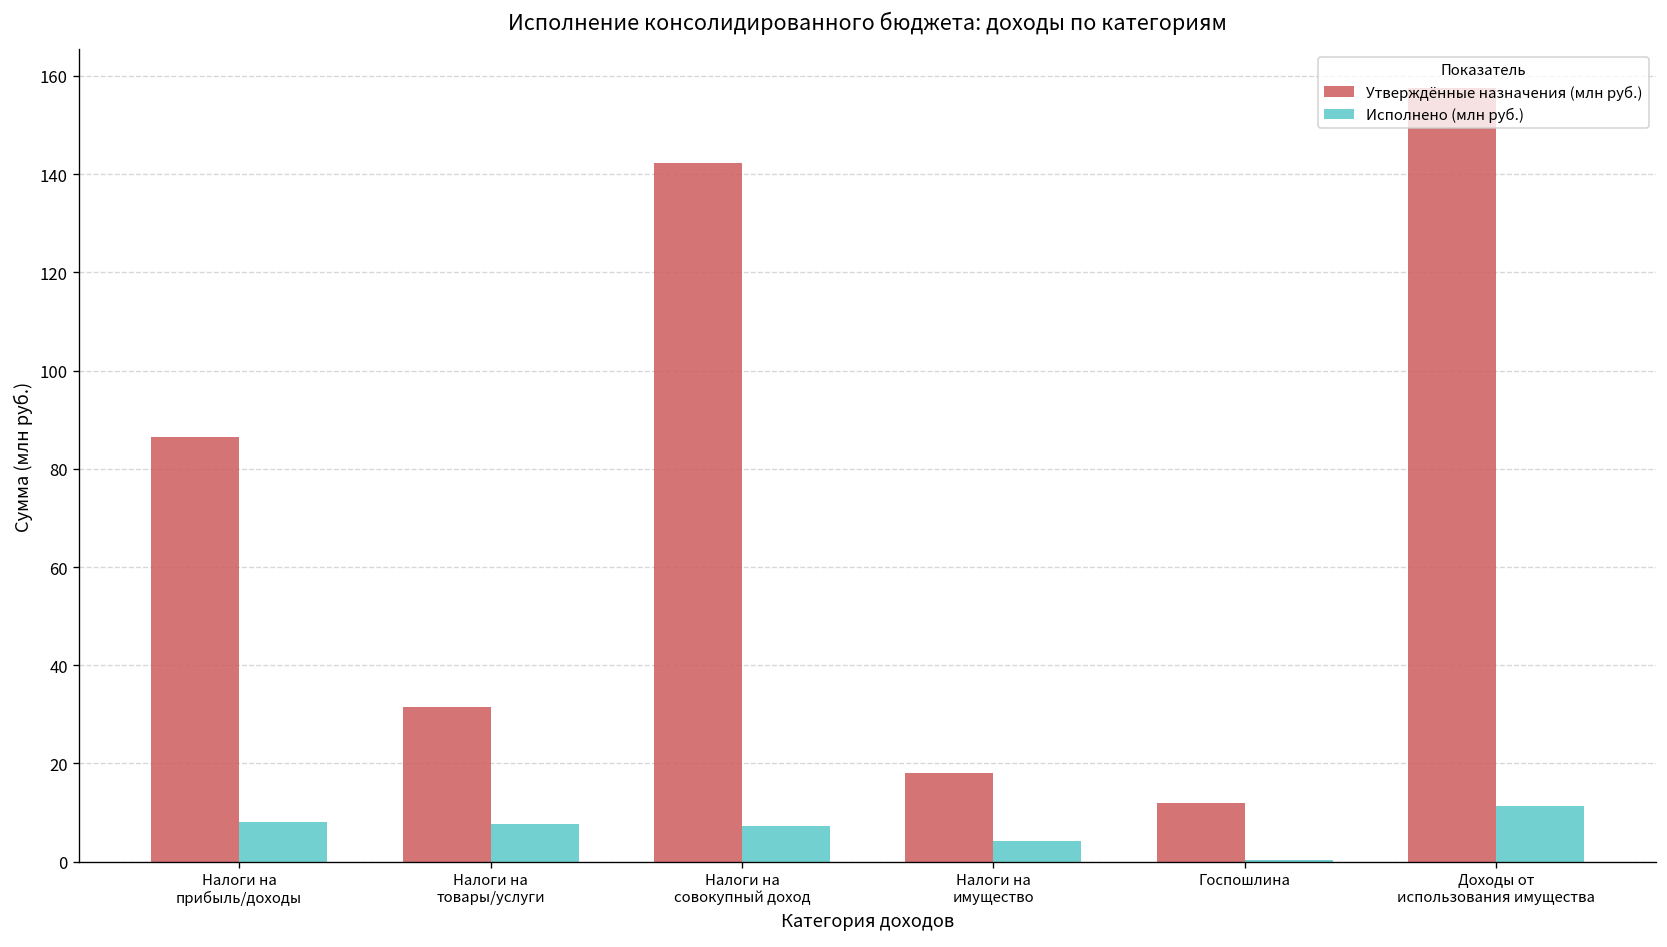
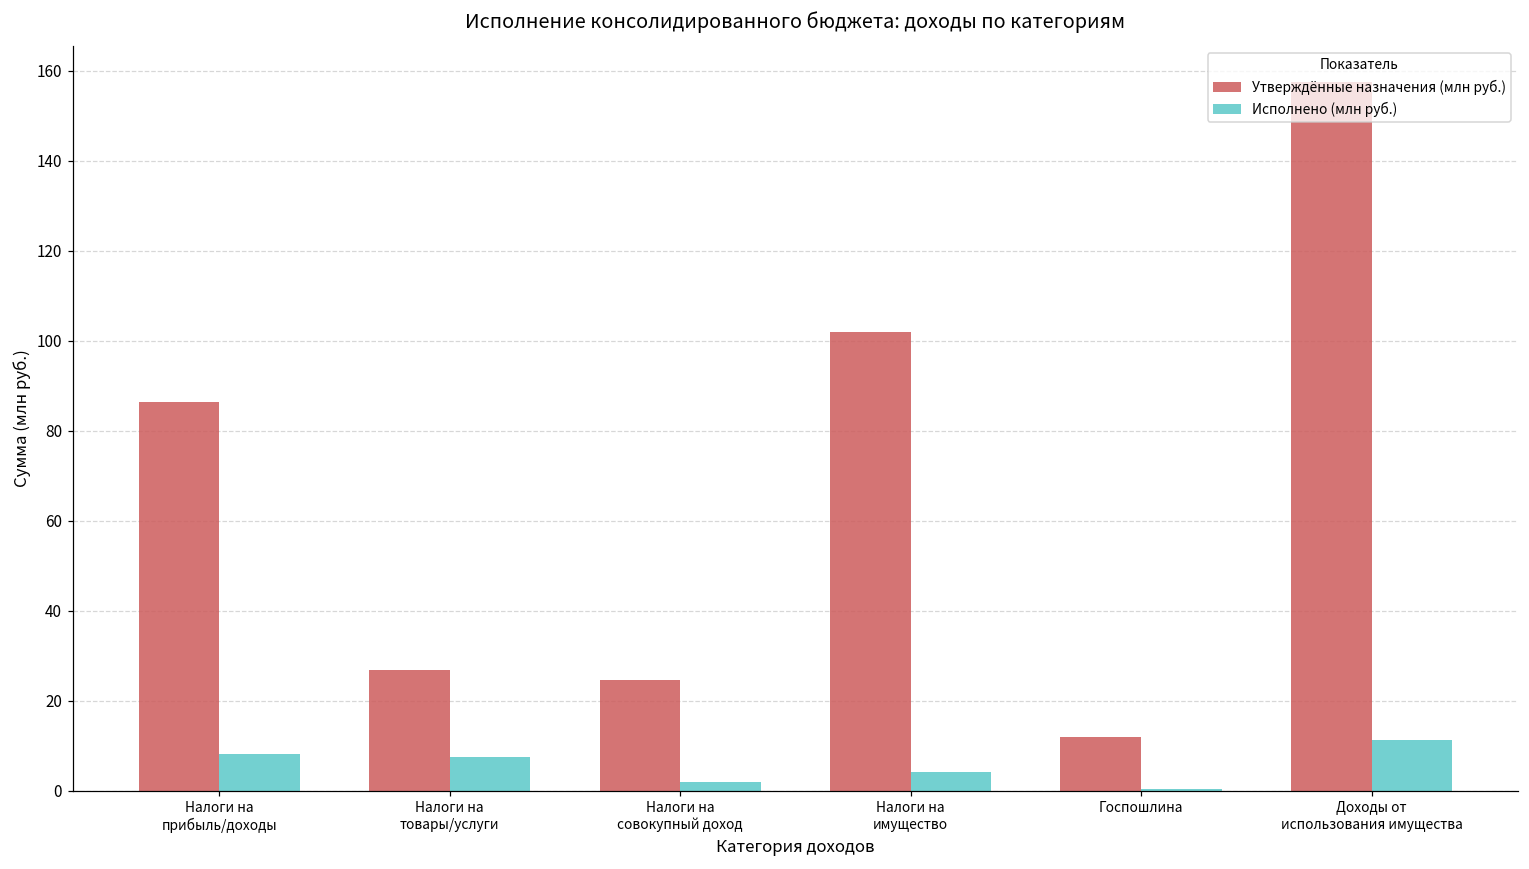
Утверждённые назначения (млн руб.), Налоги на товары/услуги: 32 -> 27
Утверждённые назначения (млн руб.), Налоги на совокупный доход: 142 -> 25
Исполнено (млн руб.), Налоги на совокупный доход: 7 -> 2
Утверждённые назначения (млн руб.), Налоги на имущество: 18 -> 102
